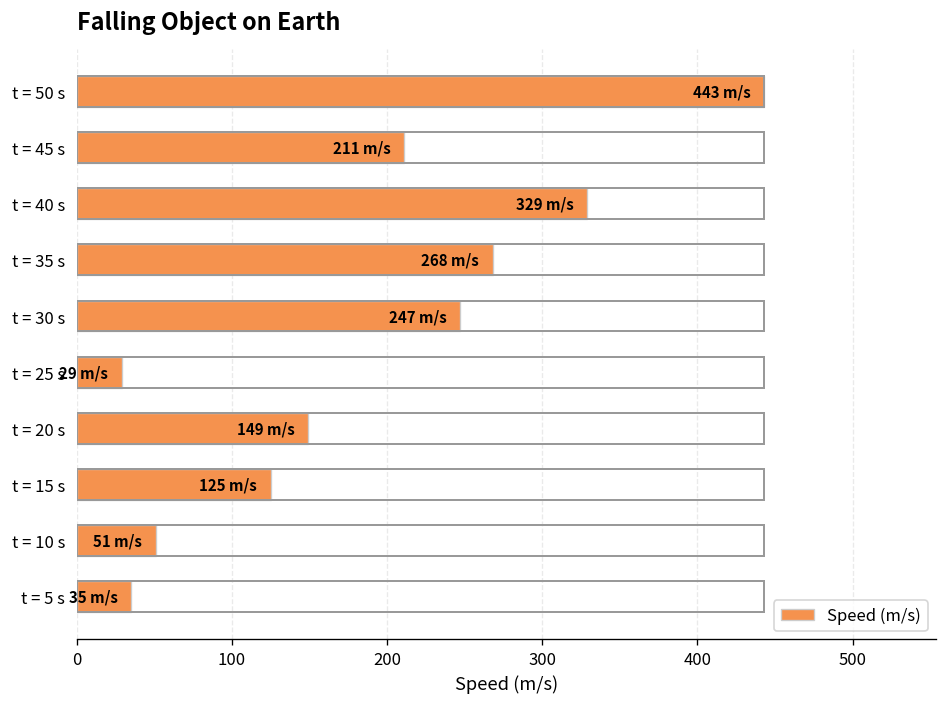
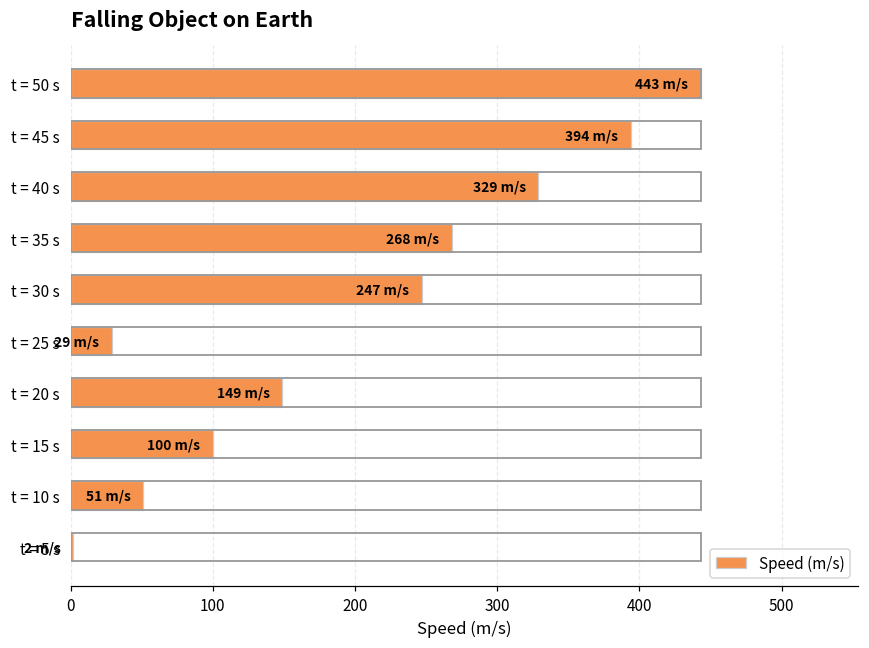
t = 45 s: 211 -> 394
t = 15 s: 125 -> 100
t = 5 s: 35 -> 2
